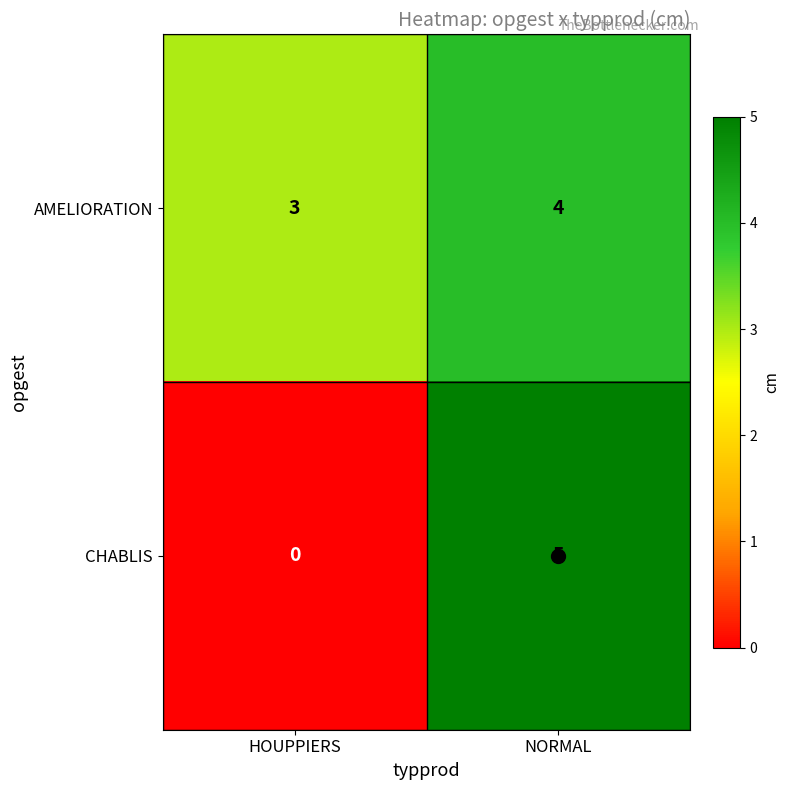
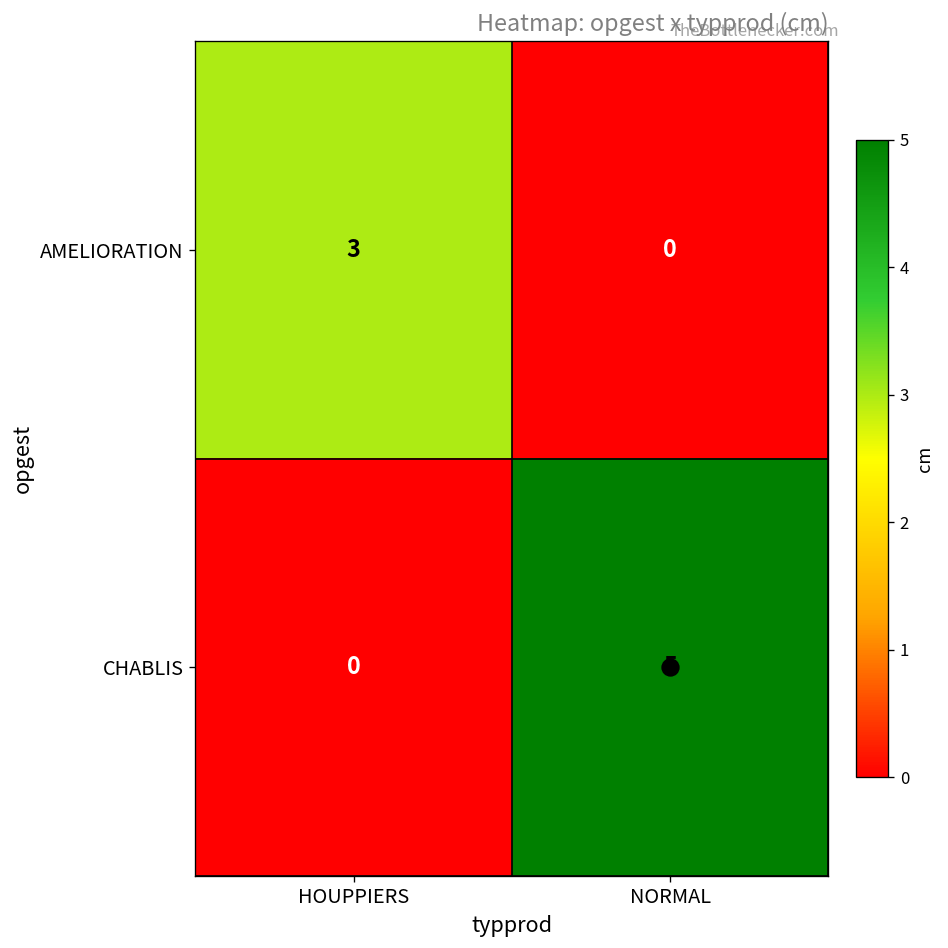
AMELIORATION, NORMAL: 4 -> 0
